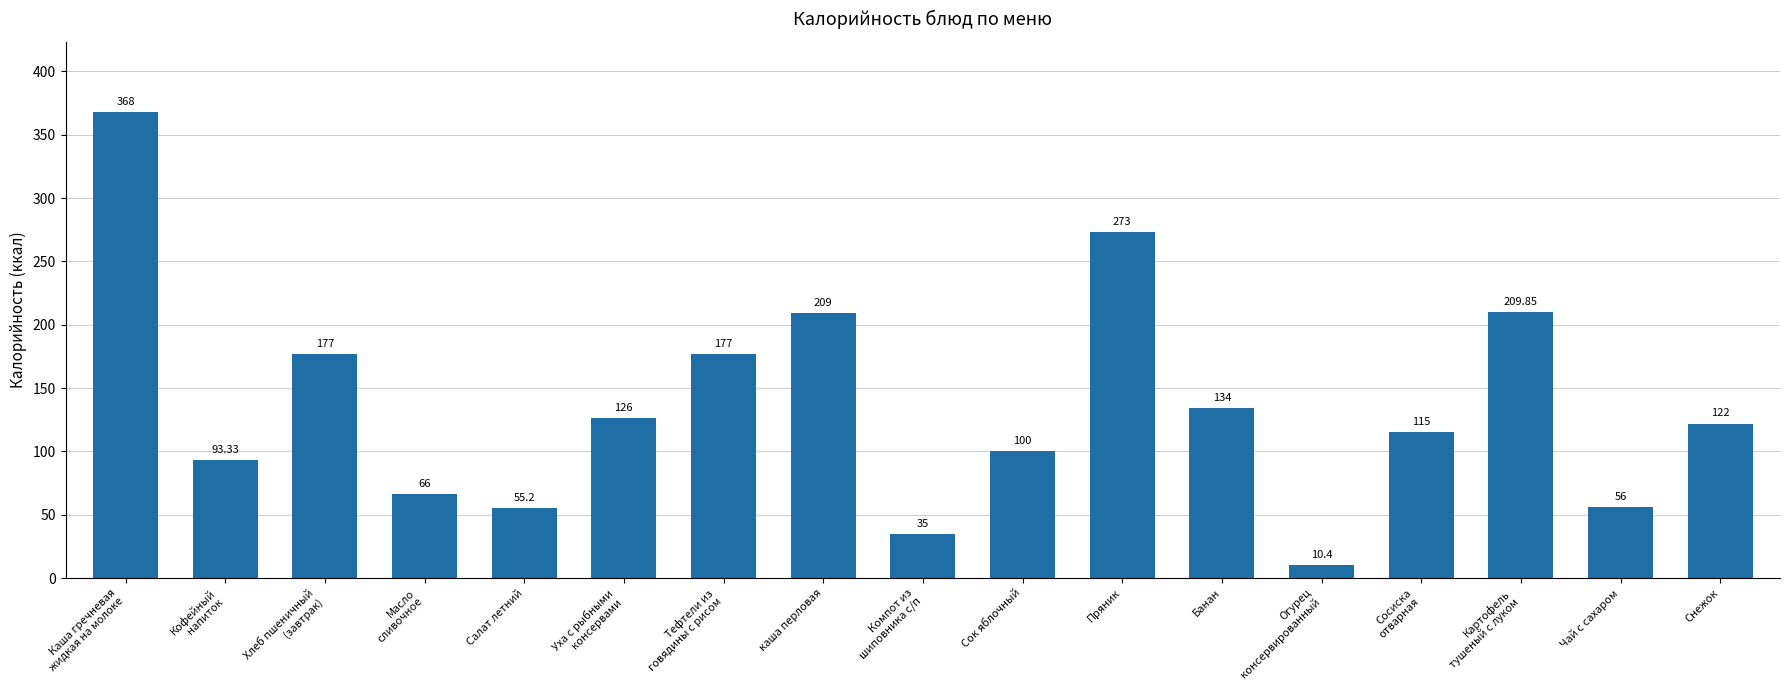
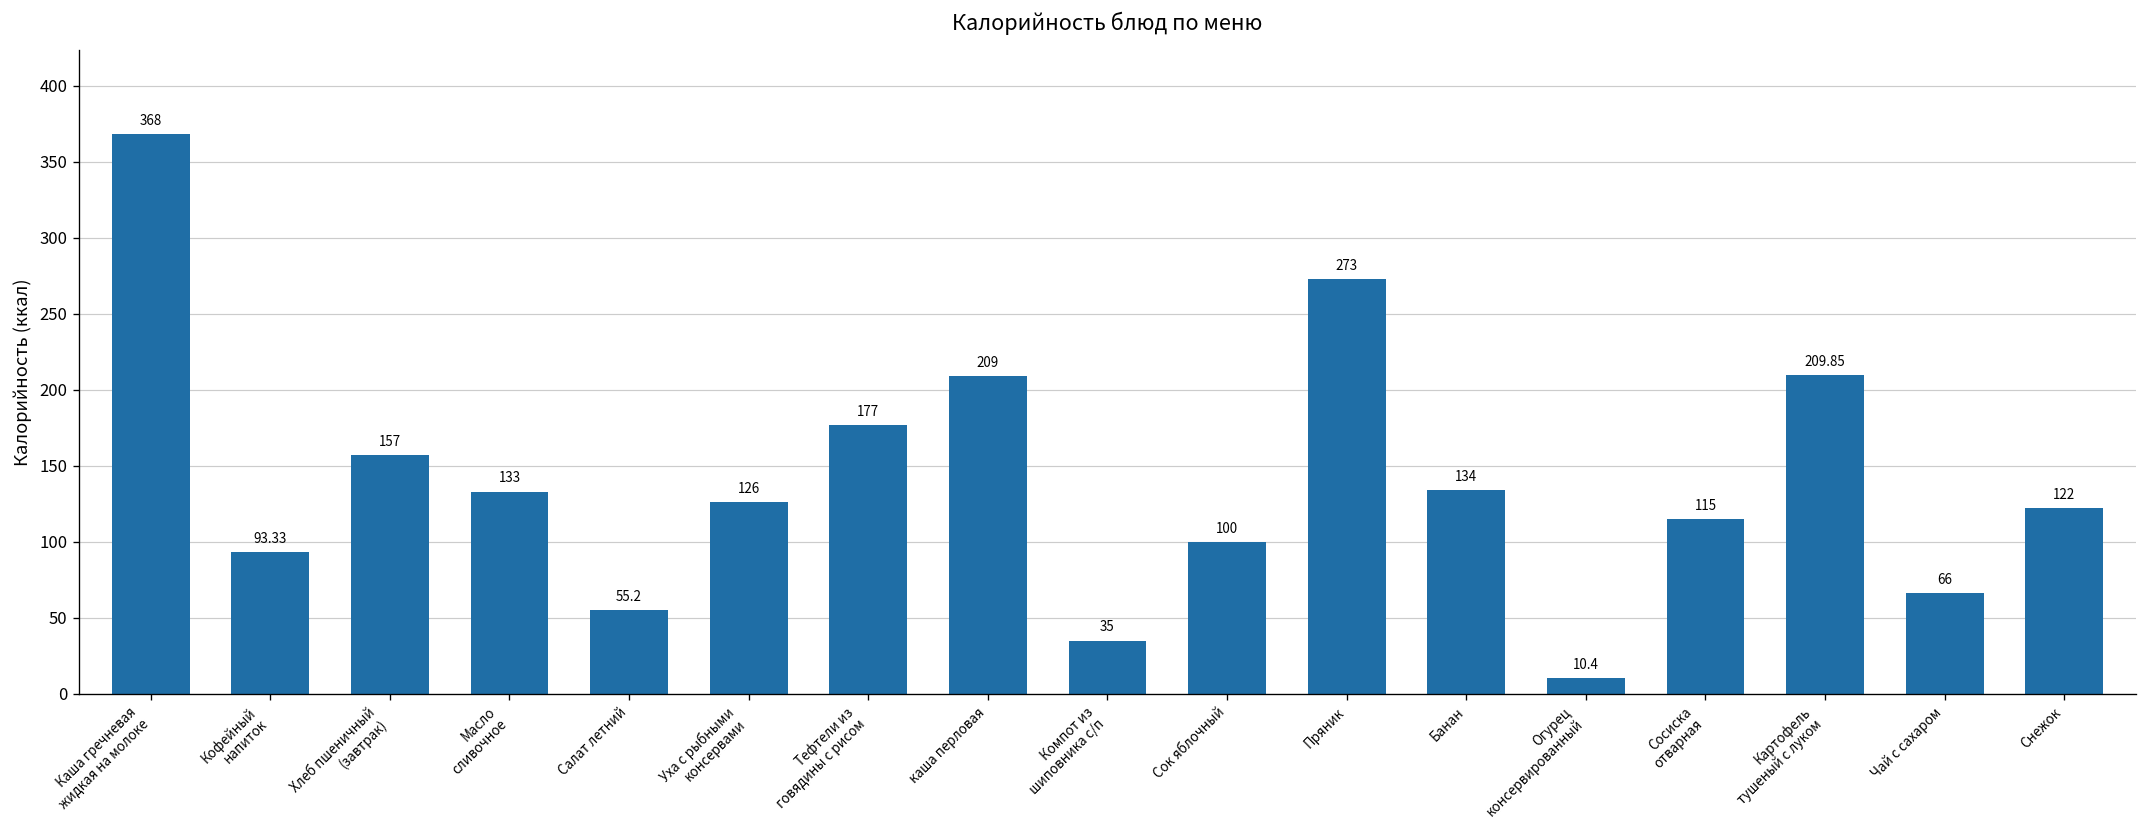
Хлеб пшеничный (завтрак): 177 -> 157
Масло сливочное: 66 -> 133
Чай с сахаром: 56 -> 66
